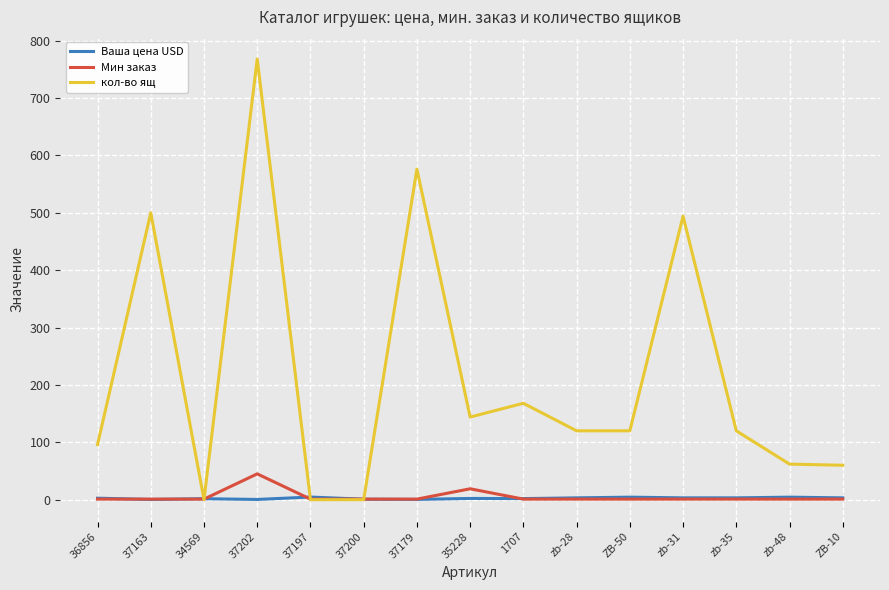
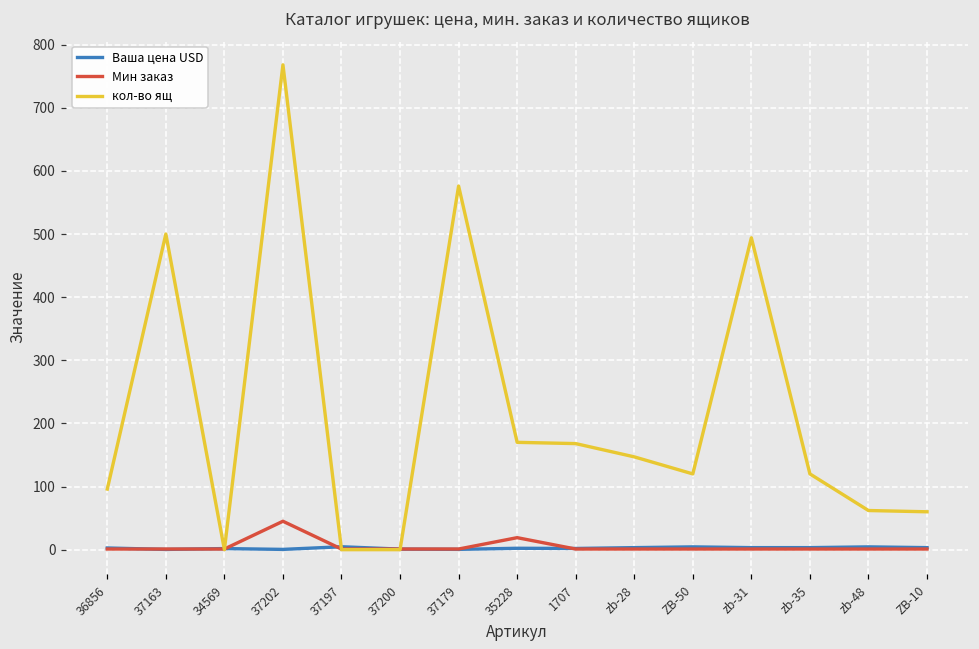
кол-во ящ, 35228: 140 -> 170
кол-во ящ, zb-28: 120 -> 150
